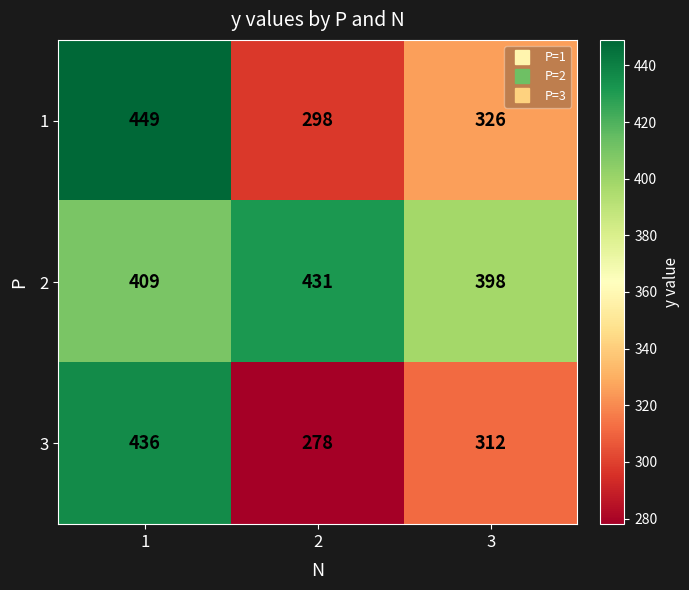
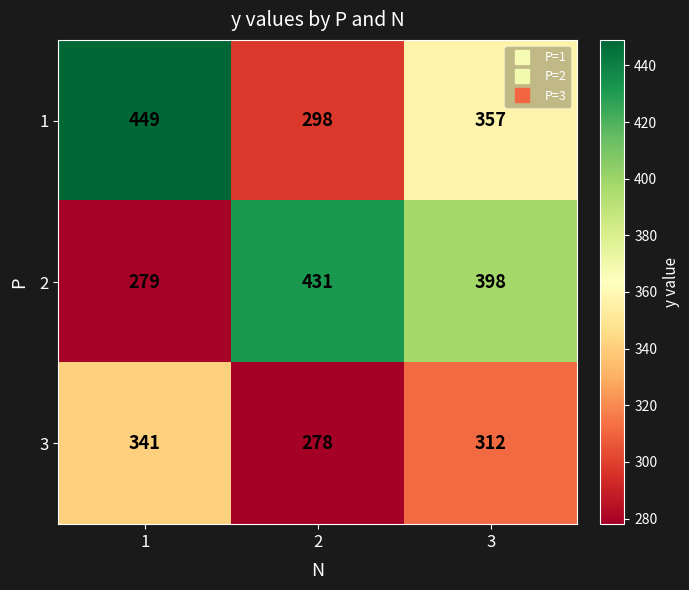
1, 3: 326 -> 357
2, 1: 409 -> 279
3, 1: 436 -> 341
